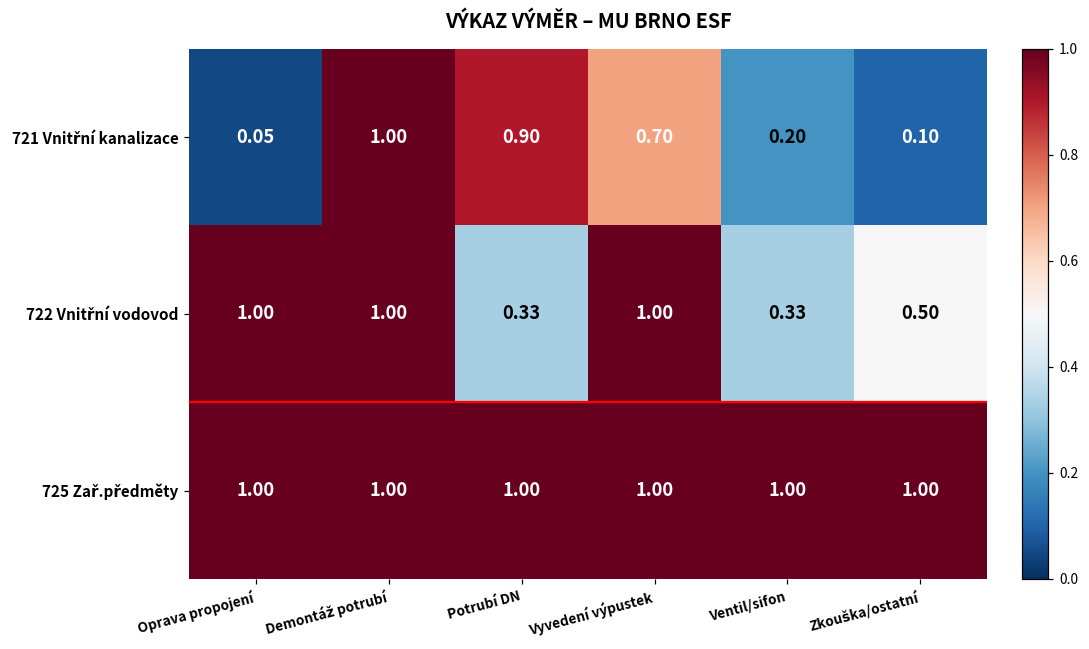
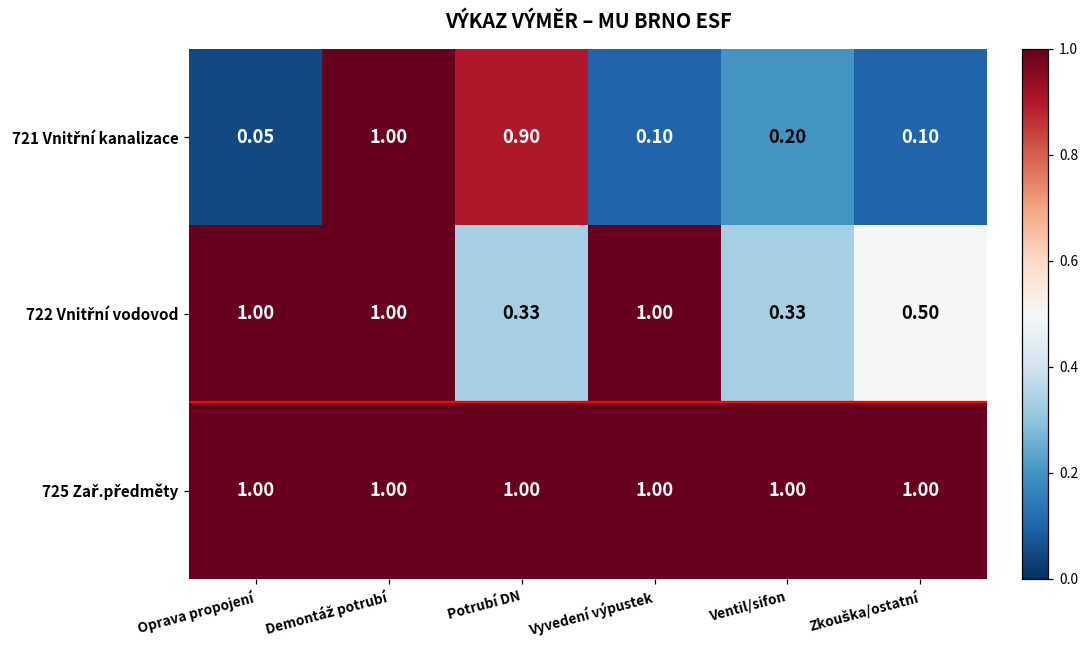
721 Vnitřní kanalizace, Vyvedení výpustek: 0.70 -> 0.10
